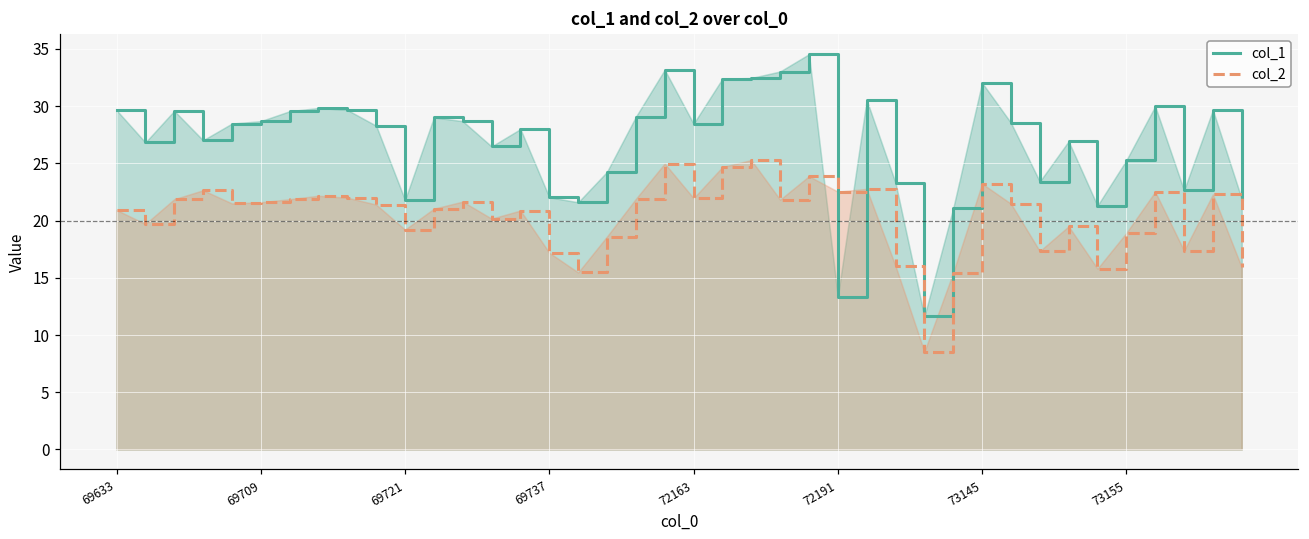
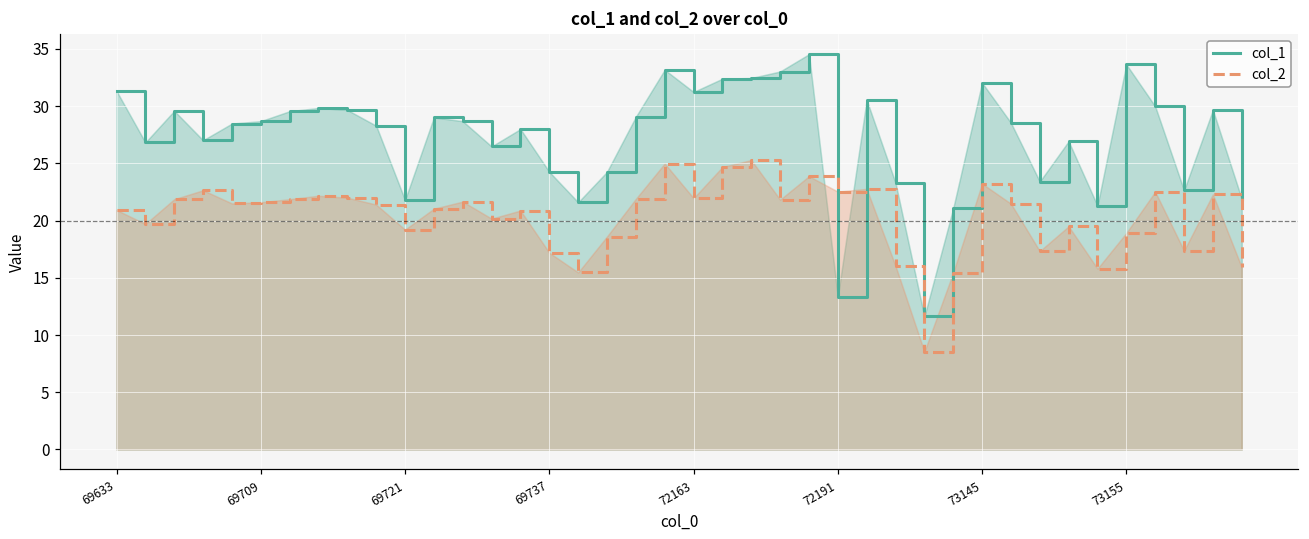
col_1, 69633: 29.7 -> 31.3
col_1, 69737: 22.0 -> 24.3
col_1, 72163: 28.5 -> 31.2
col_1, 73155: 25.3 -> 33.7
